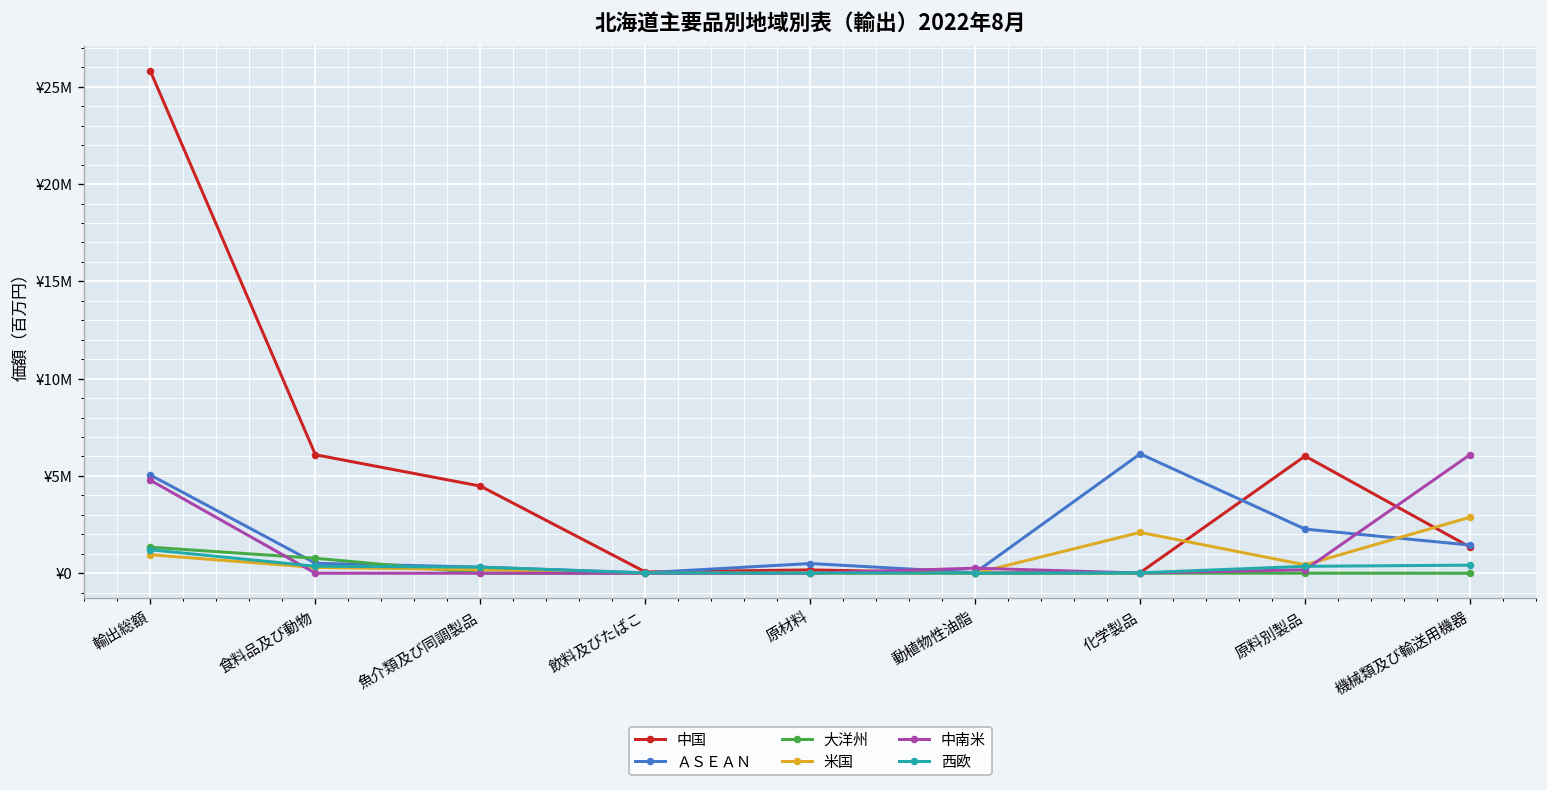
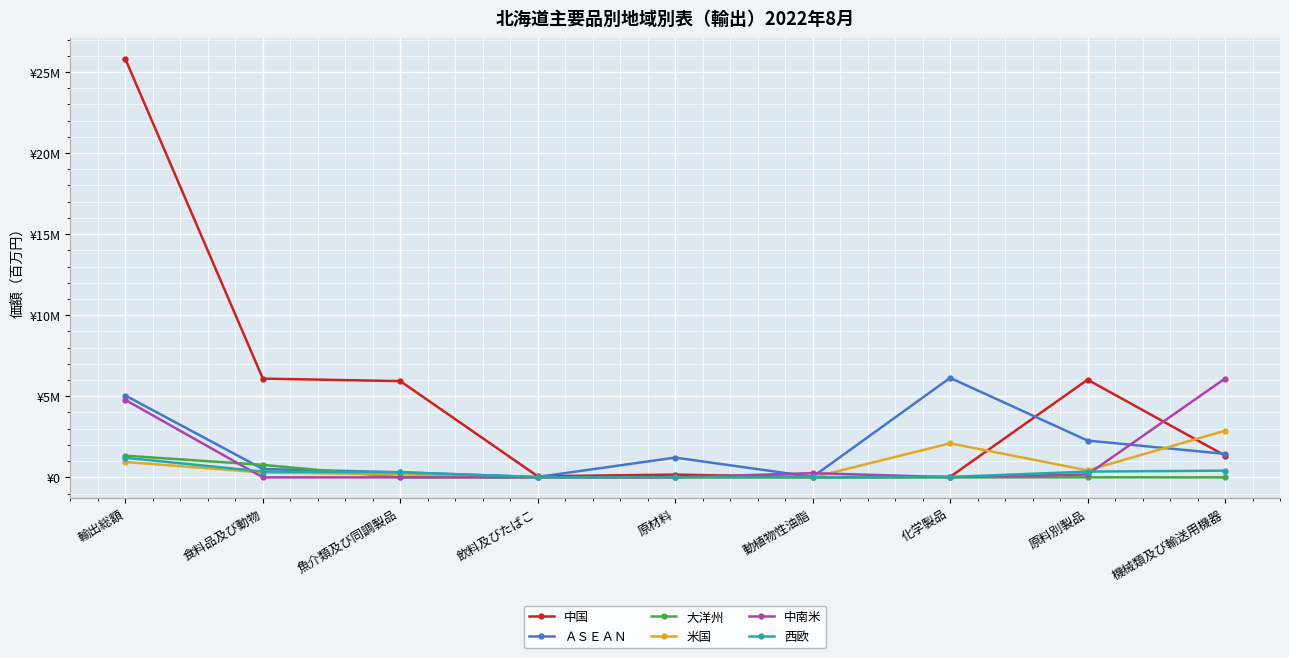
中国, 魚介類及び同調製品: ¥4500000 -> ¥5900000
ＡＳＥＡＮ, 原材料: ¥500000 -> ¥1200000
